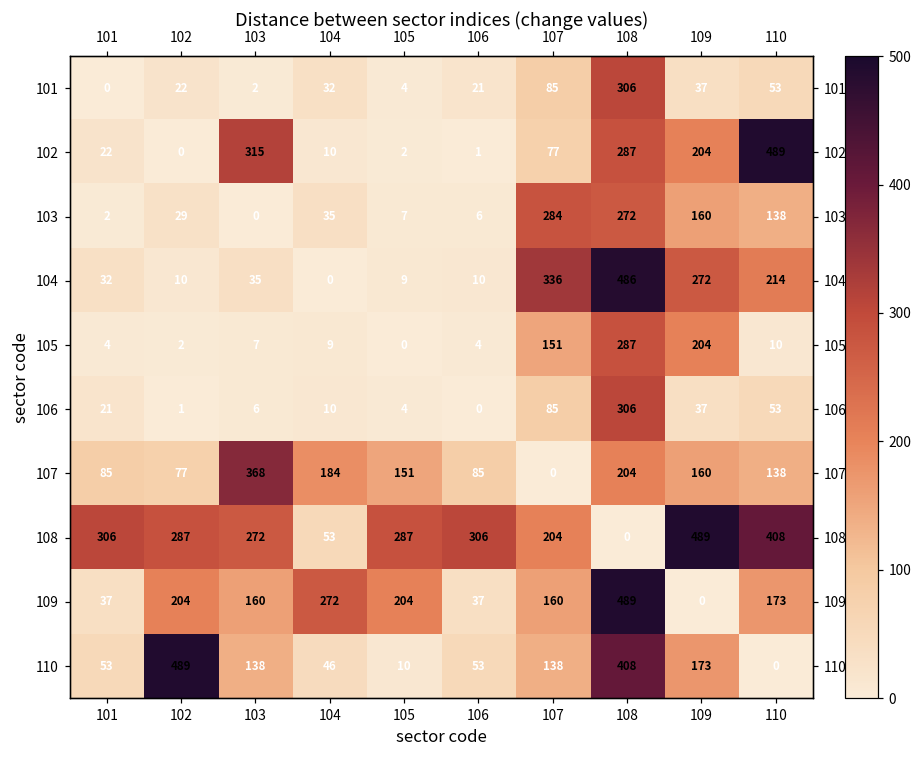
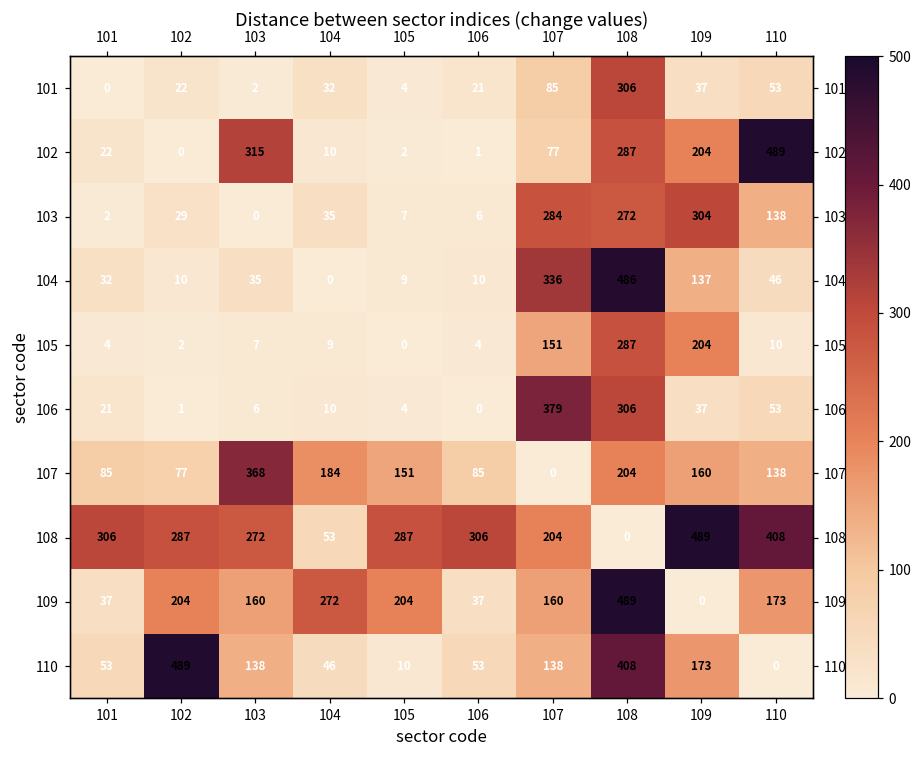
103, 109: 160 -> 304
104, 109: 272 -> 137
104, 110: 214 -> 46
106, 107: 85 -> 379
